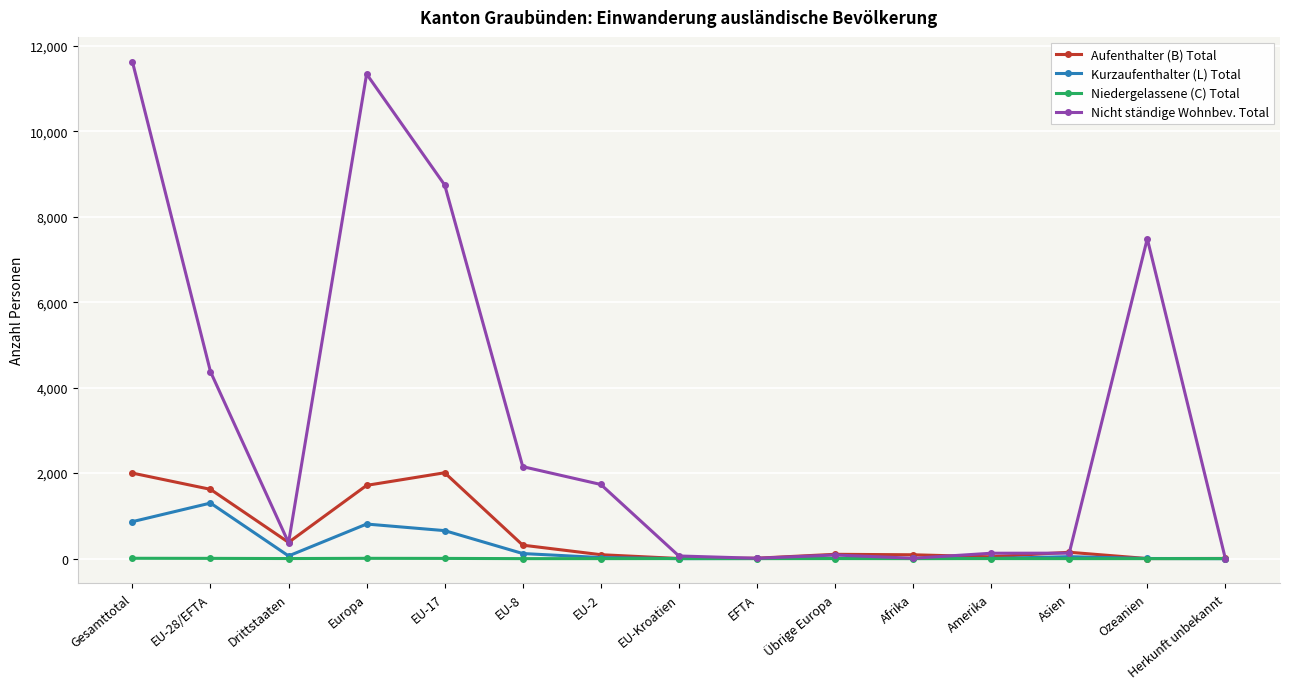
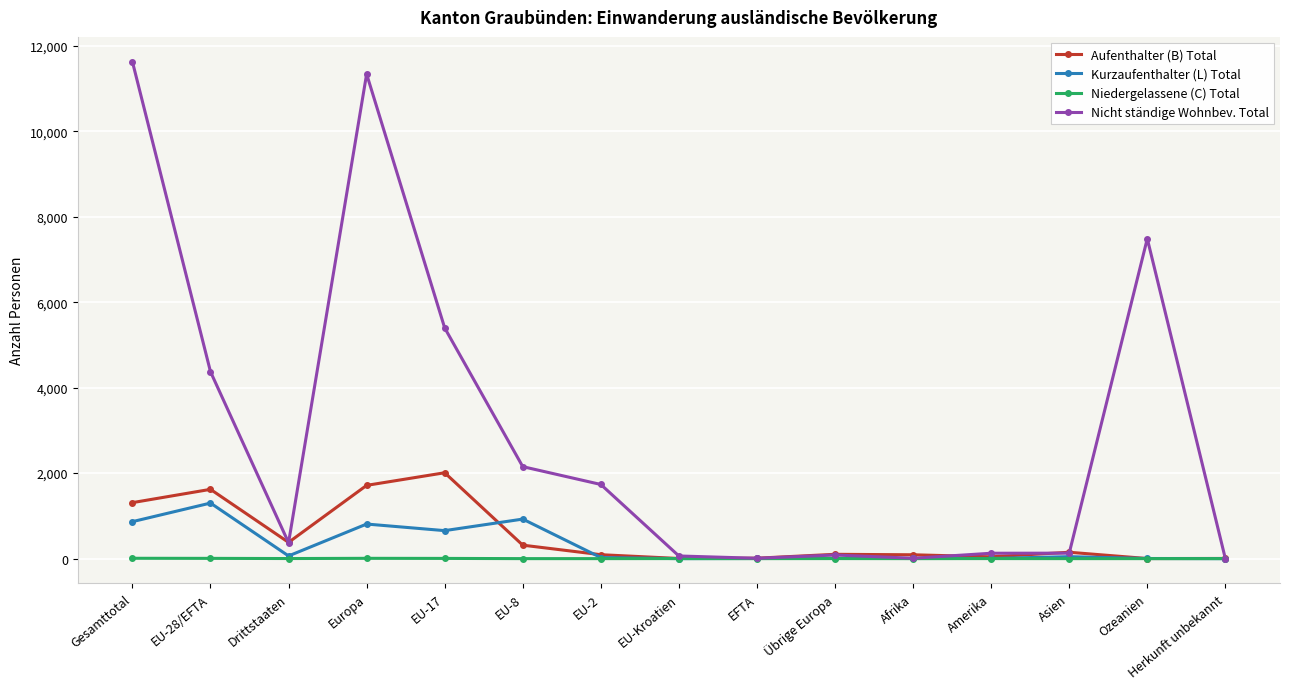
Aufenthalter (B) Total, Gesamttotal: 2,000 -> 1,300
Nicht ständige Wohnbev. Total, EU-17: 8,700 -> 5,400
Kurzaufenthalter (L) Total, EU-8: 100 -> 900
